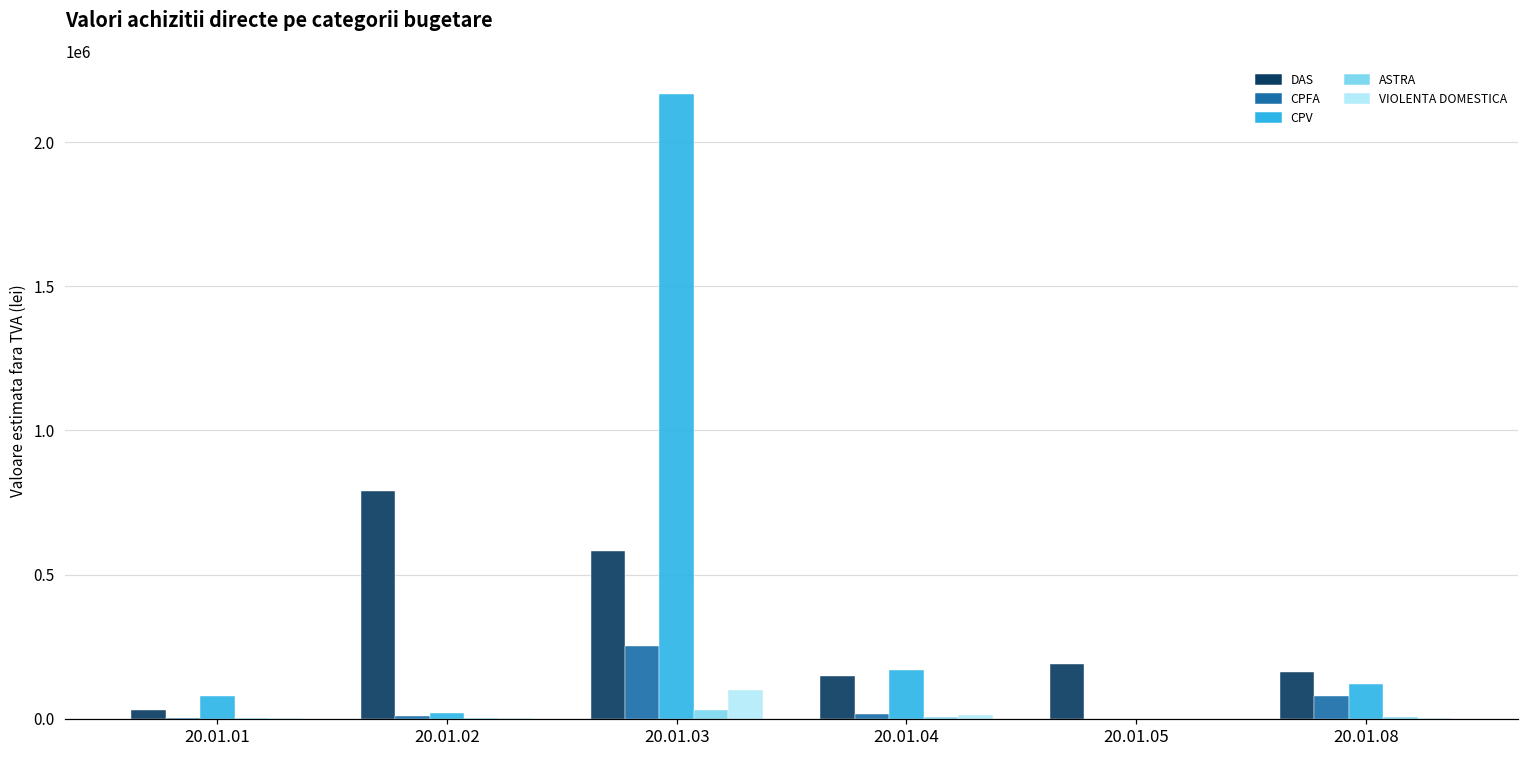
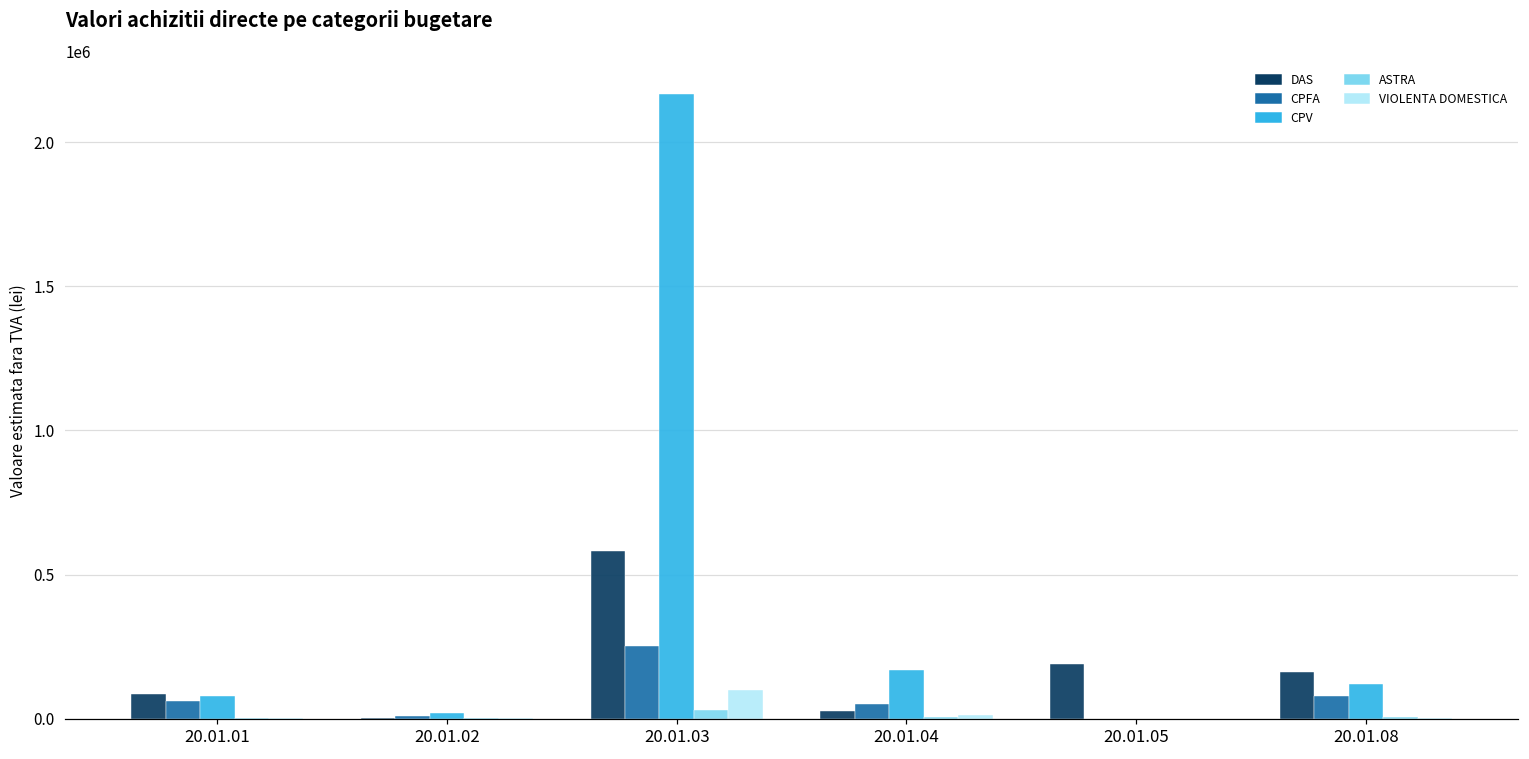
DAS, 20.01.01: 30000 -> 80000
CPFA, 20.01.01: 0 -> 60000
DAS, 20.01.02: 790000 -> 0
DAS, 20.01.04: 150000 -> 30000
CPFA, 20.01.04: 20000 -> 50000
